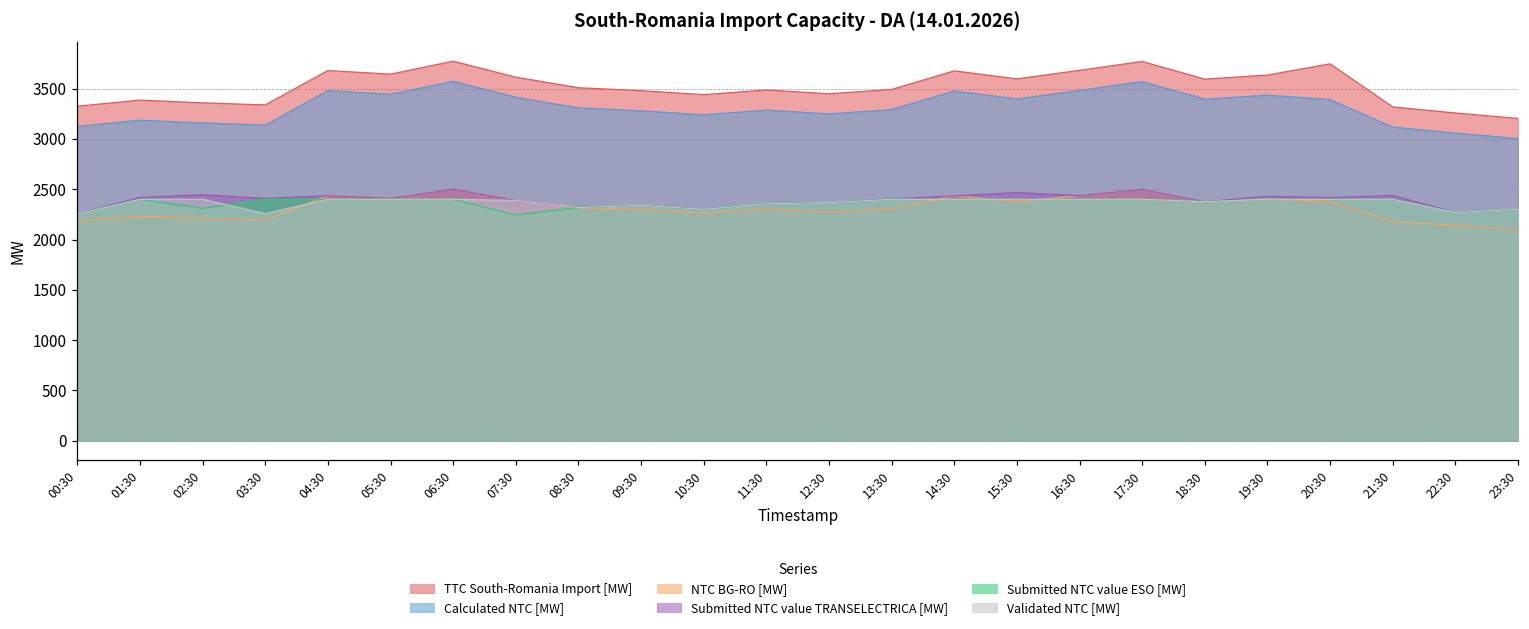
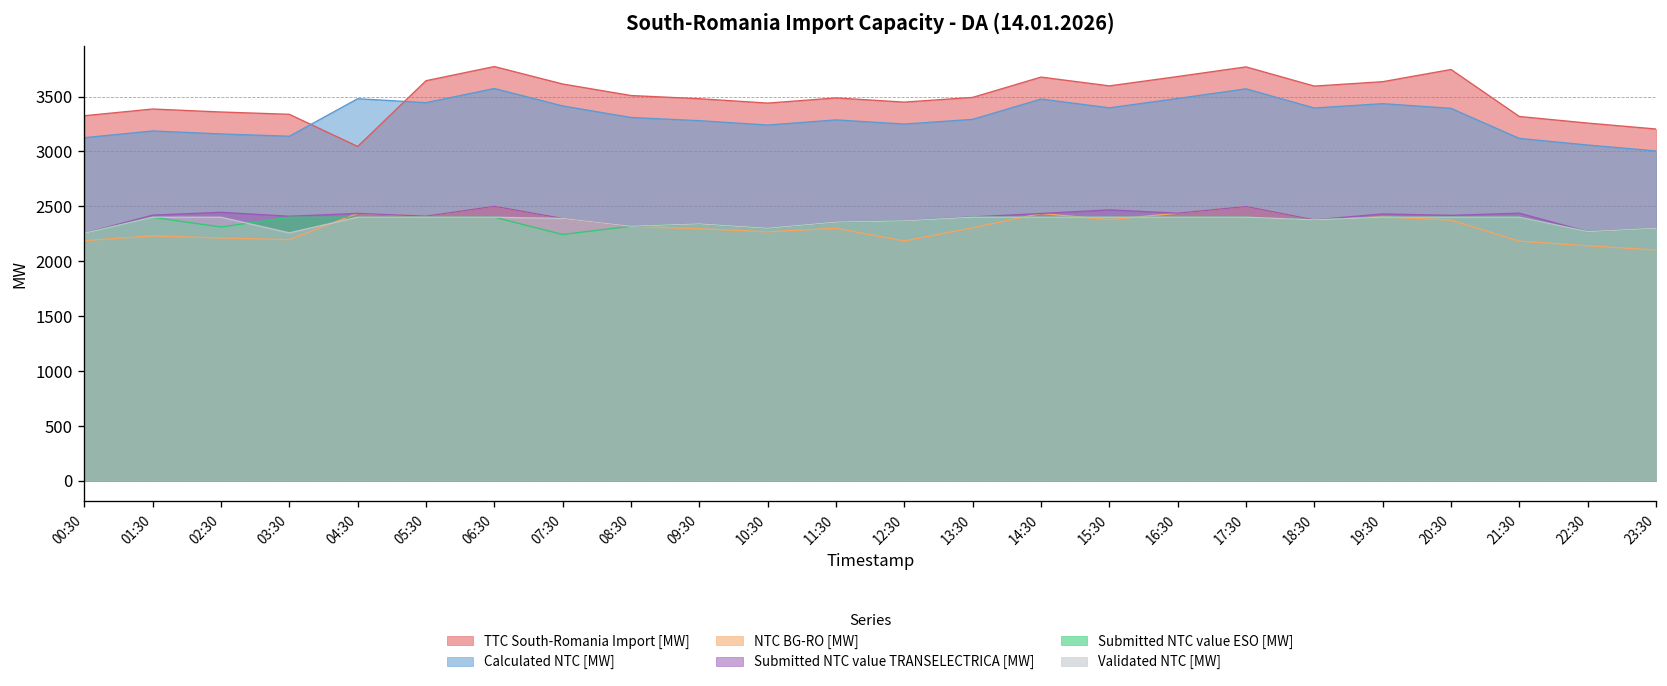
TTC South-Romania Import [MW], 04:30: 3700 -> 3000
NTC BG-RO [MW], 12:30: 2300 -> 2200
